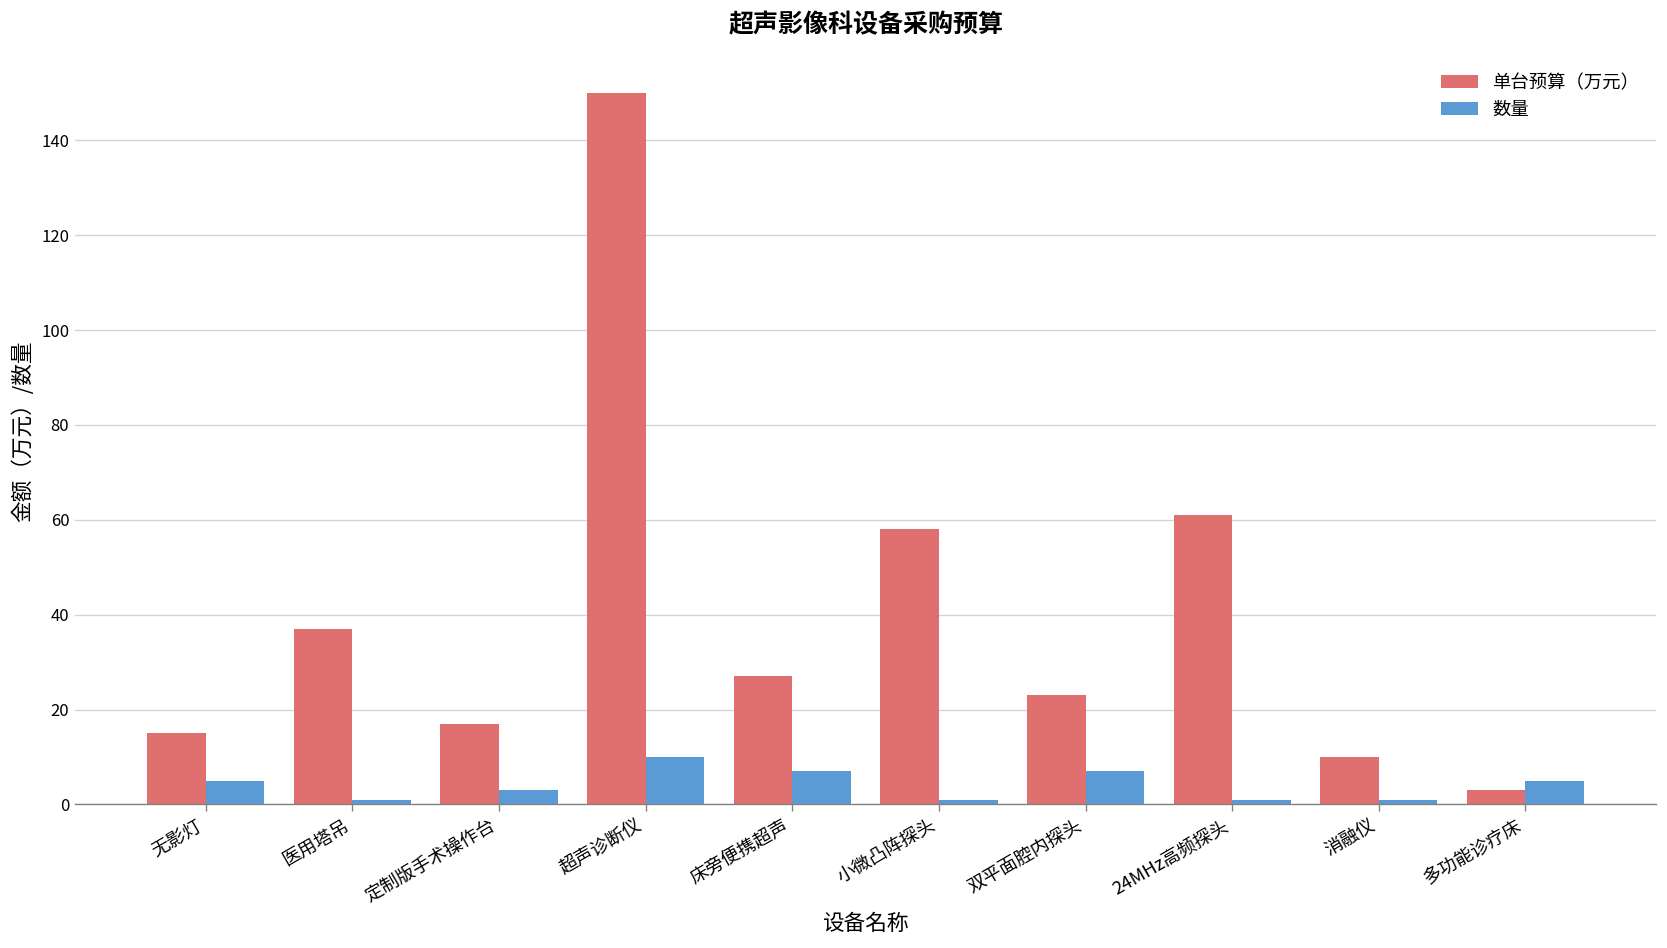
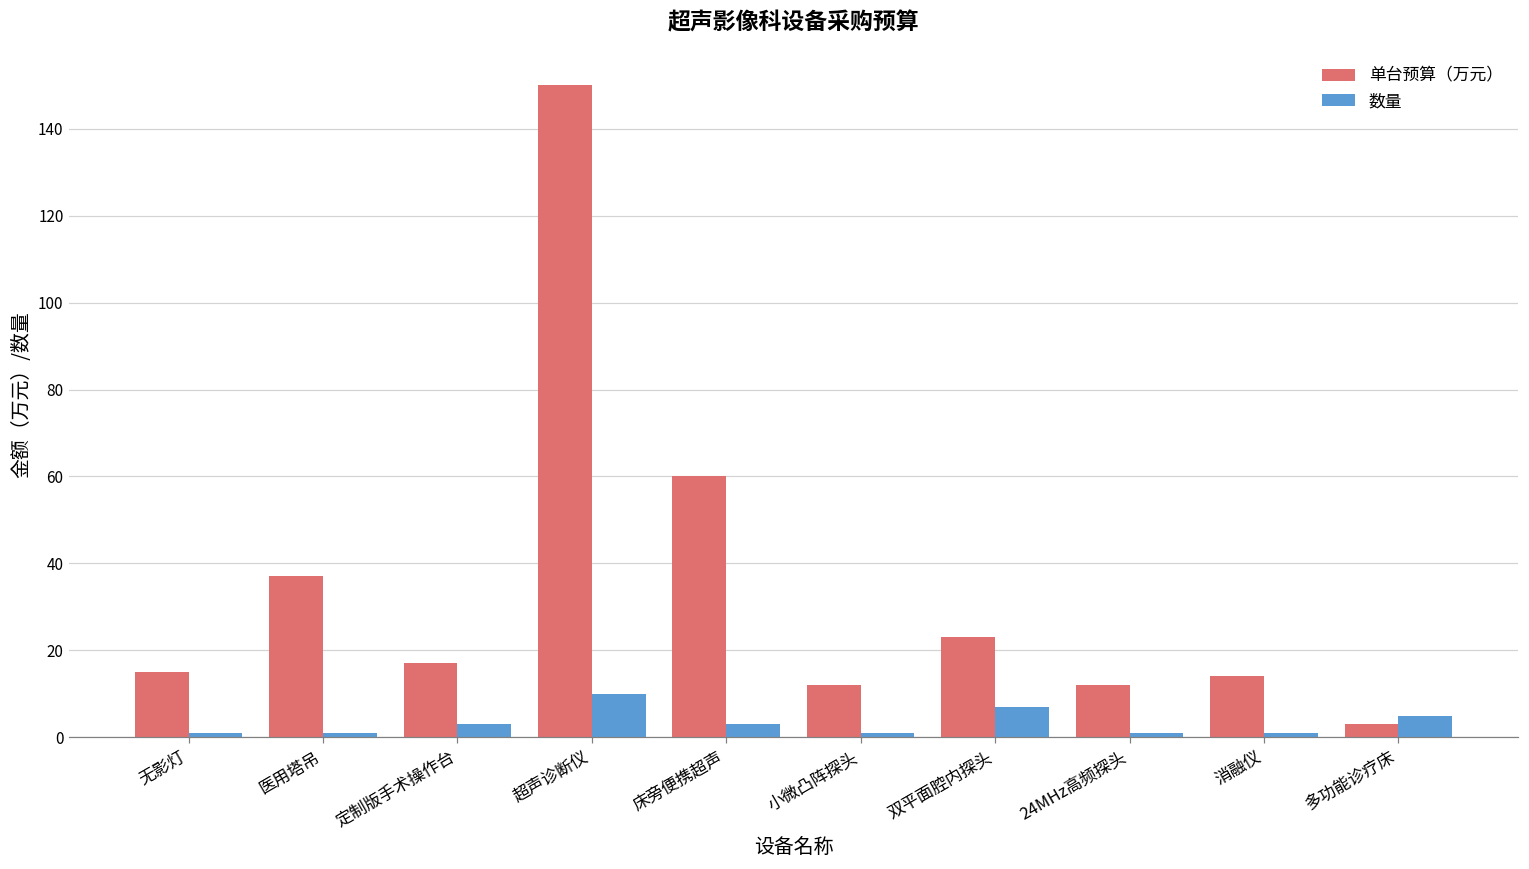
数量, 无影灯: 5 -> 1
单台预算（万元）, 床旁便携超声: 27 -> 60
数量, 床旁便携超声: 7 -> 3
单台预算（万元）, 小微凸阵探头: 58 -> 12
单台预算（万元）, 24MHz高频探头: 61 -> 12
单台预算（万元）, 消融仪: 10 -> 14
